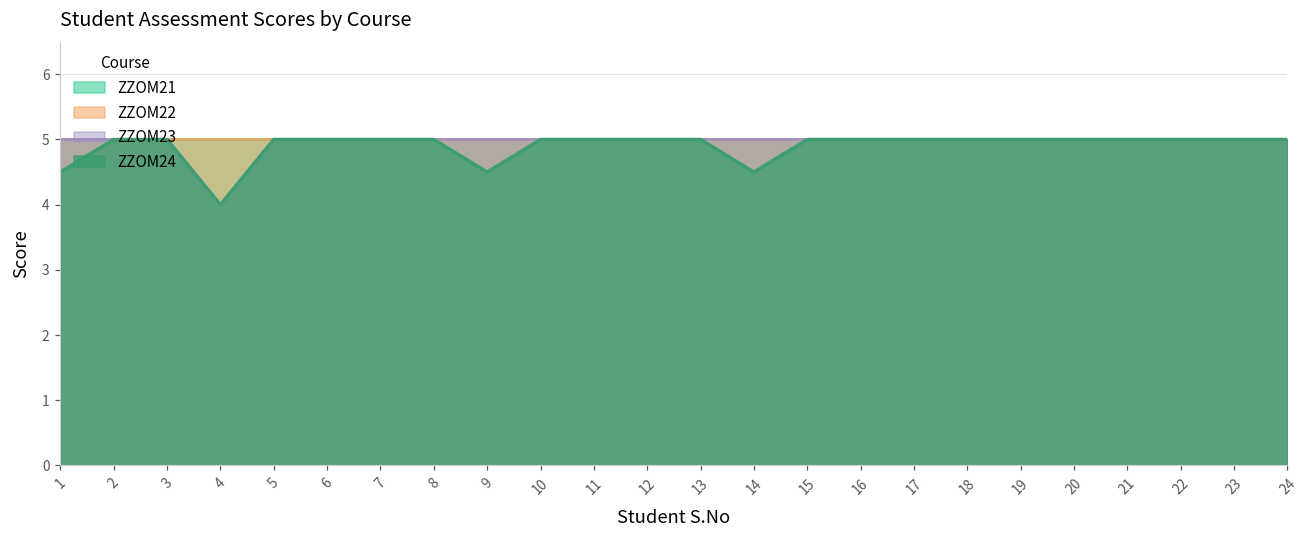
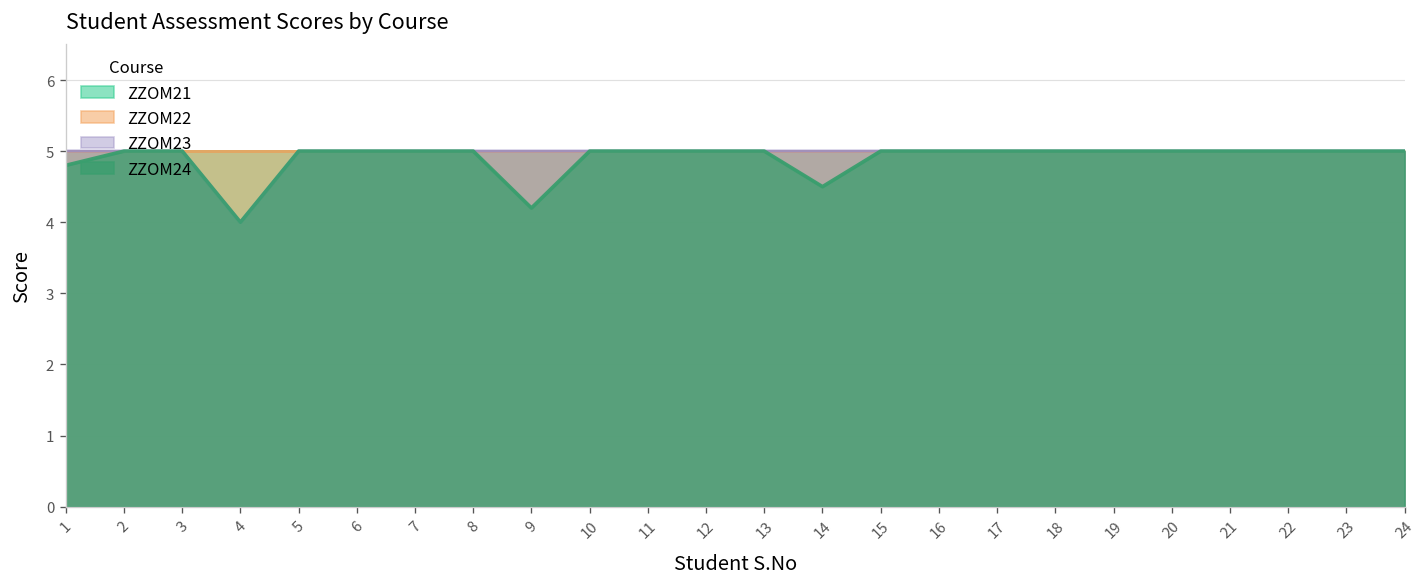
ZZOM24, 1: 4.5 -> 4.8
ZZOM24, 9: 4.5 -> 4.2
